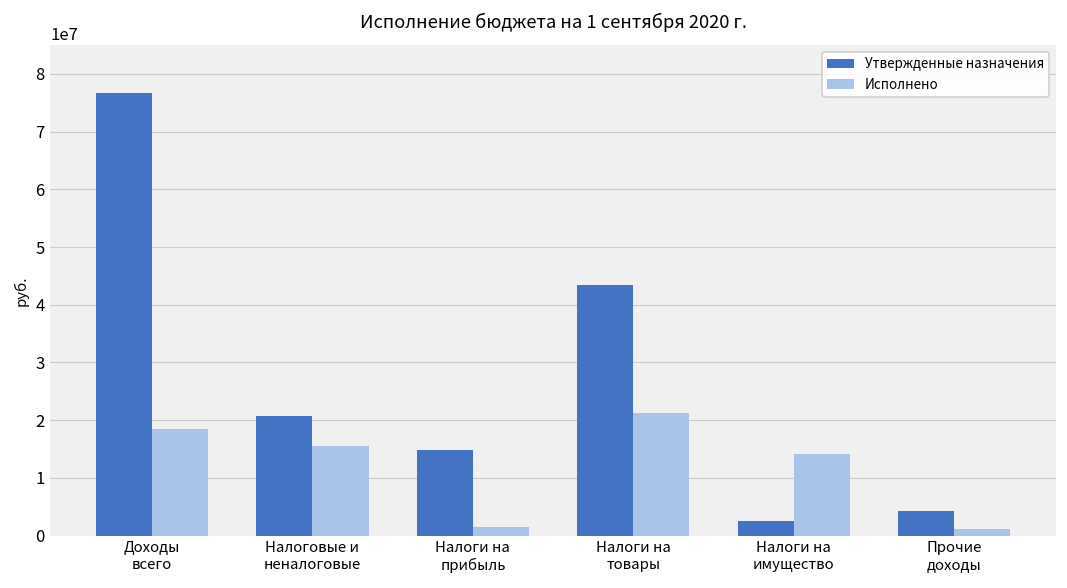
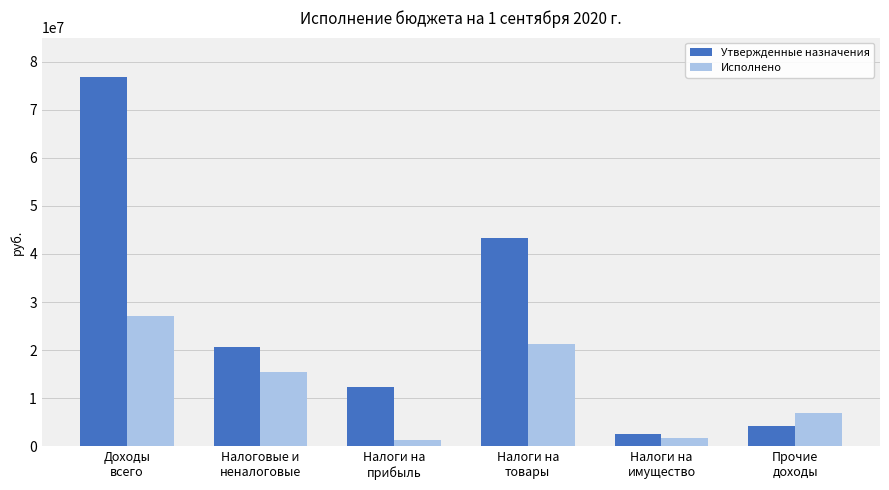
Исполнено, Доходы всего: 18000000 -> 27000000
Утвержденные назначения, Налоги на прибыль: 15000000 -> 12000000
Исполнено, Налоги на имущество: 14000000 -> 2000000
Исполнено, Прочие доходы: 1000000 -> 7000000
